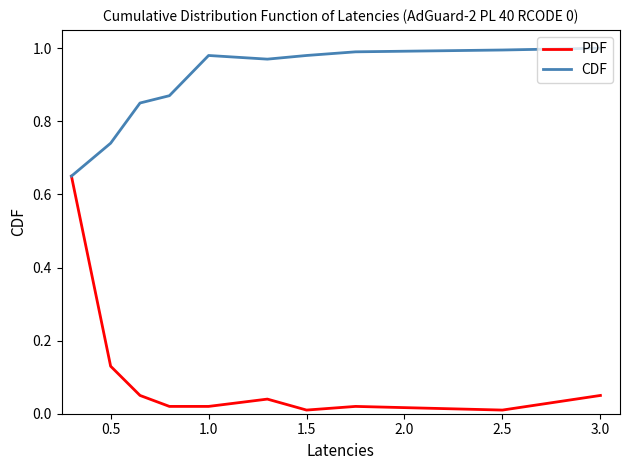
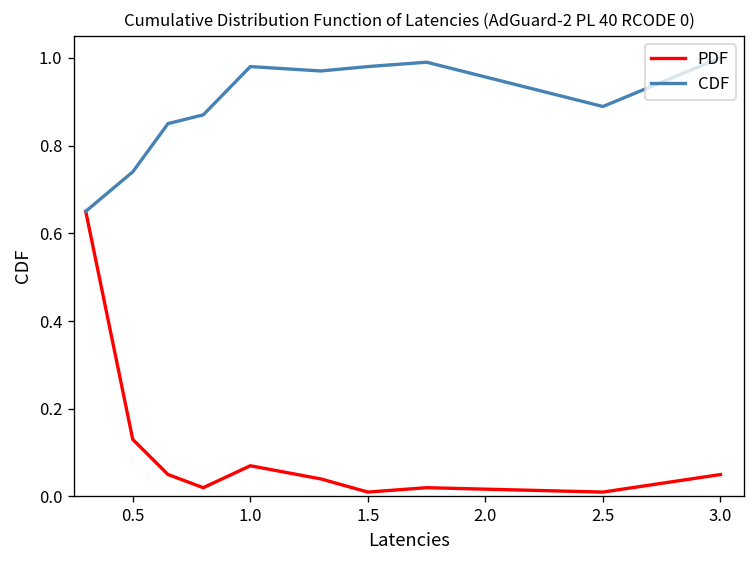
PDF, 1.0: 0.02 -> 0.07
CDF, 2.5: 1.00 -> 0.89
